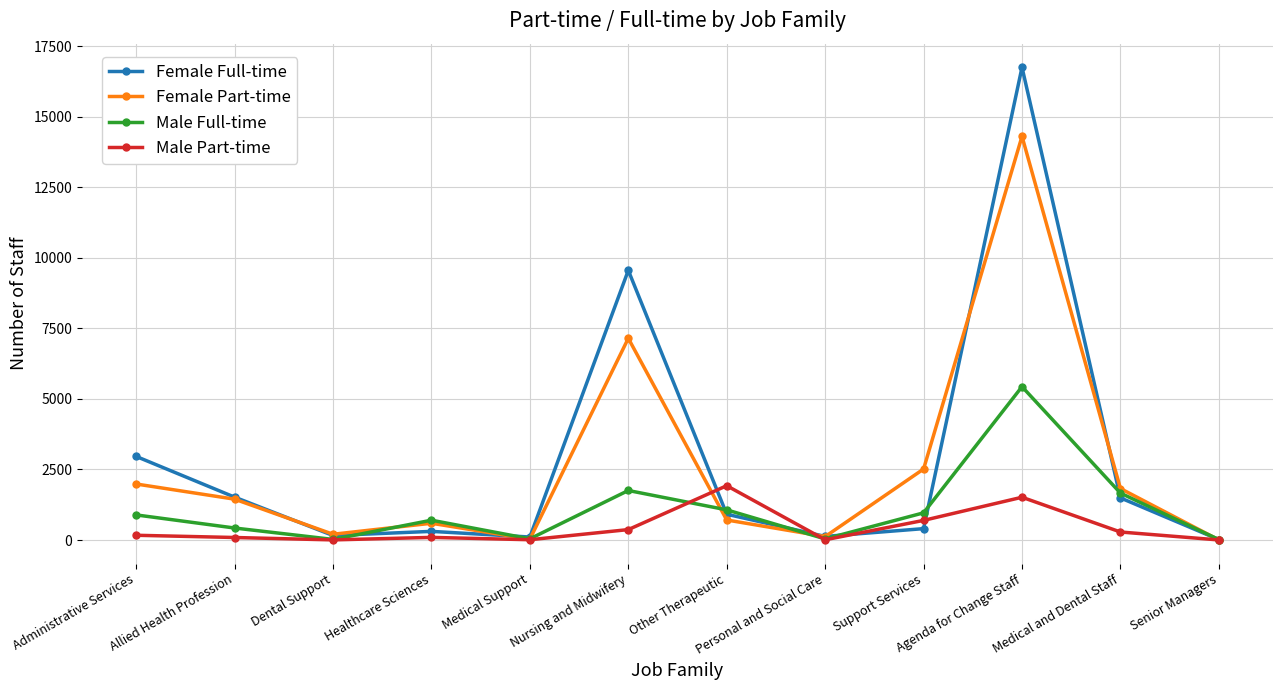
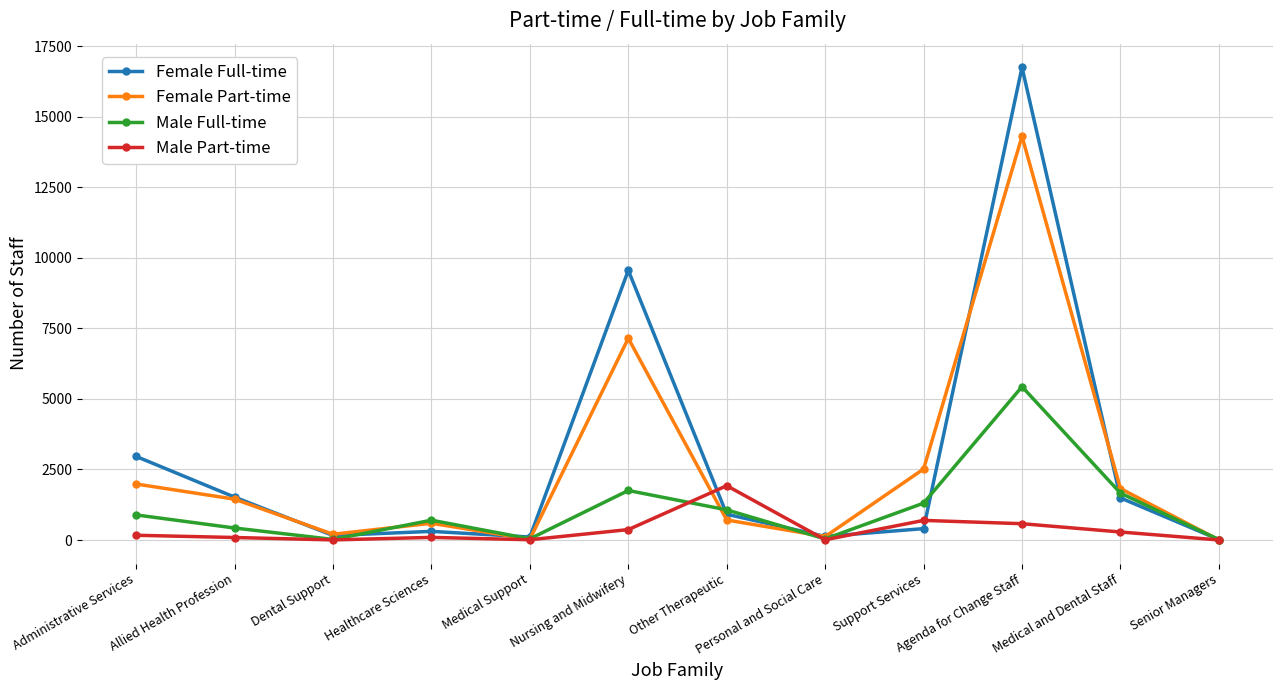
Male Full-time, Support Services: 1000 -> 1300
Male Part-time, Agenda for Change Staff: 1500 -> 600
